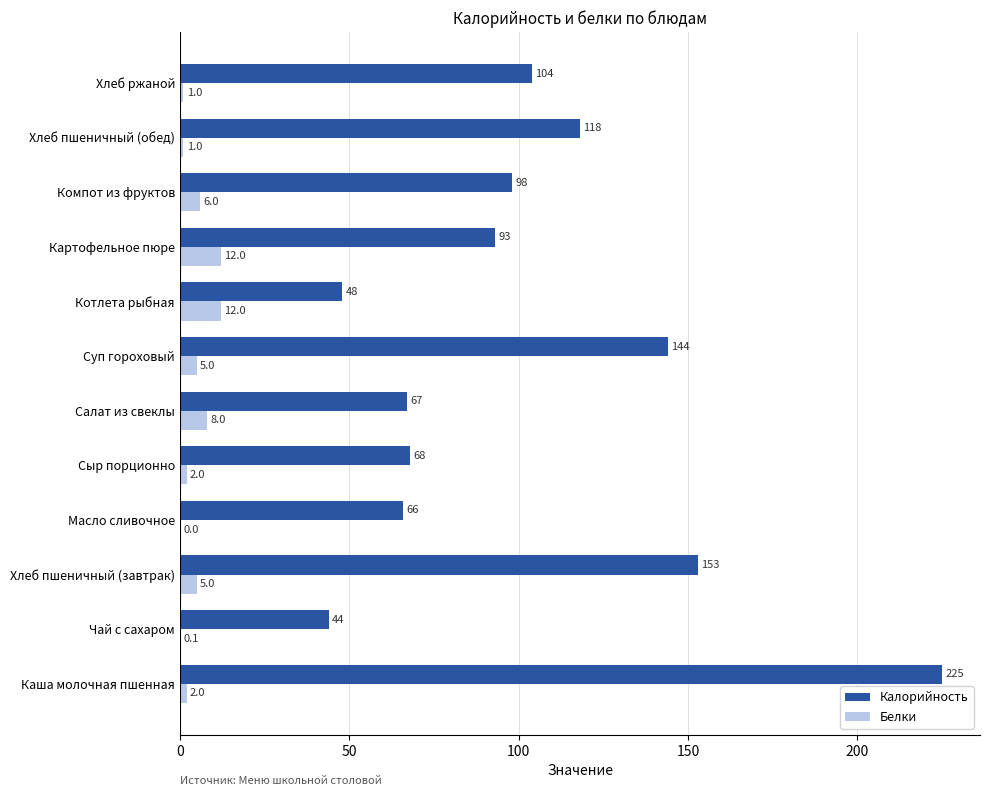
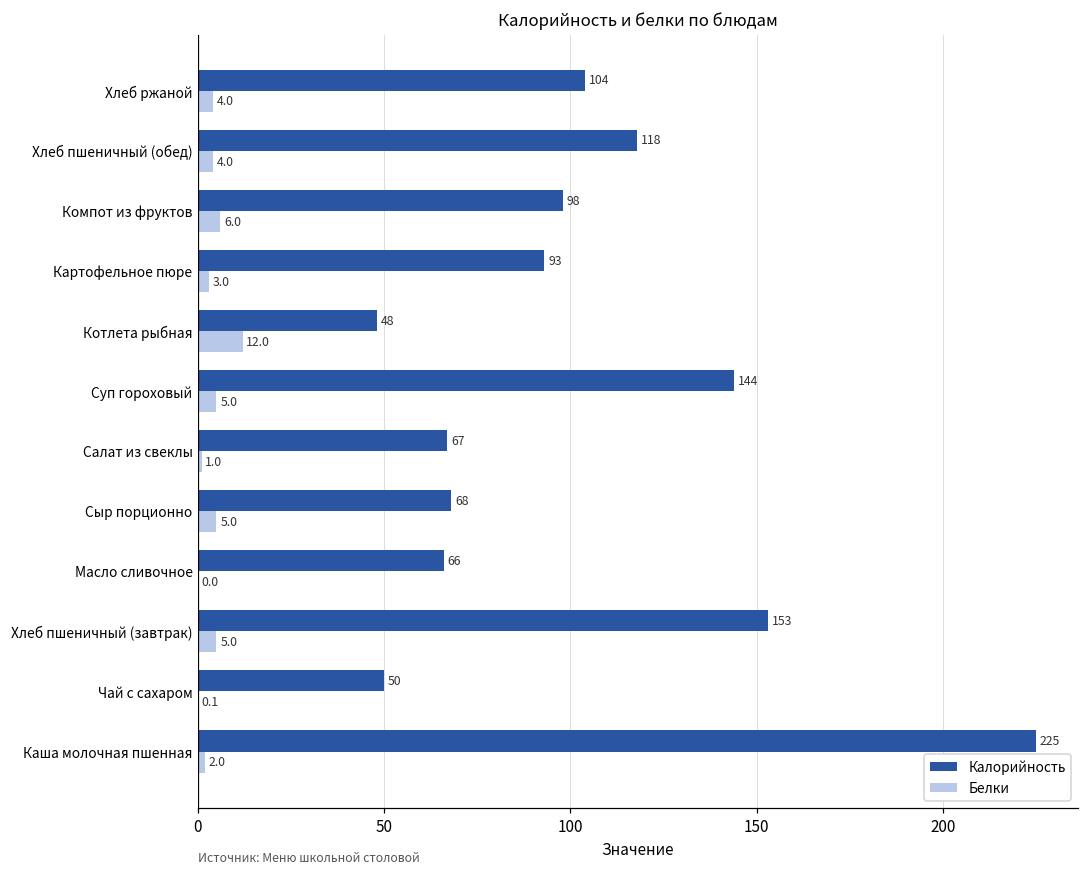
Белки, Хлеб ржаной: 1.0 -> 4.0
Белки, Хлеб пшеничный (обед): 1.0 -> 4.0
Белки, Картофельное пюре: 12.0 -> 3.0
Белки, Салат из свеклы: 8.0 -> 1.0
Белки, Сыр порционно: 2.0 -> 5.0
Калорийность, Чай с сахаром: 44 -> 50
